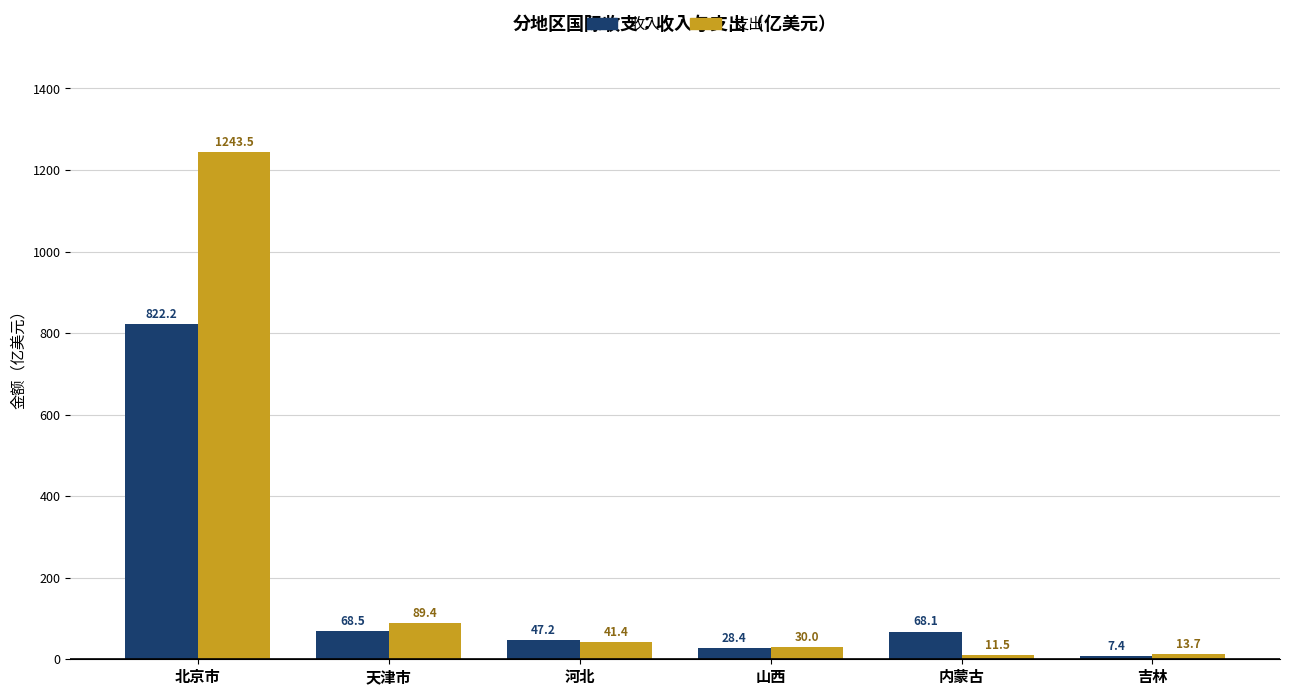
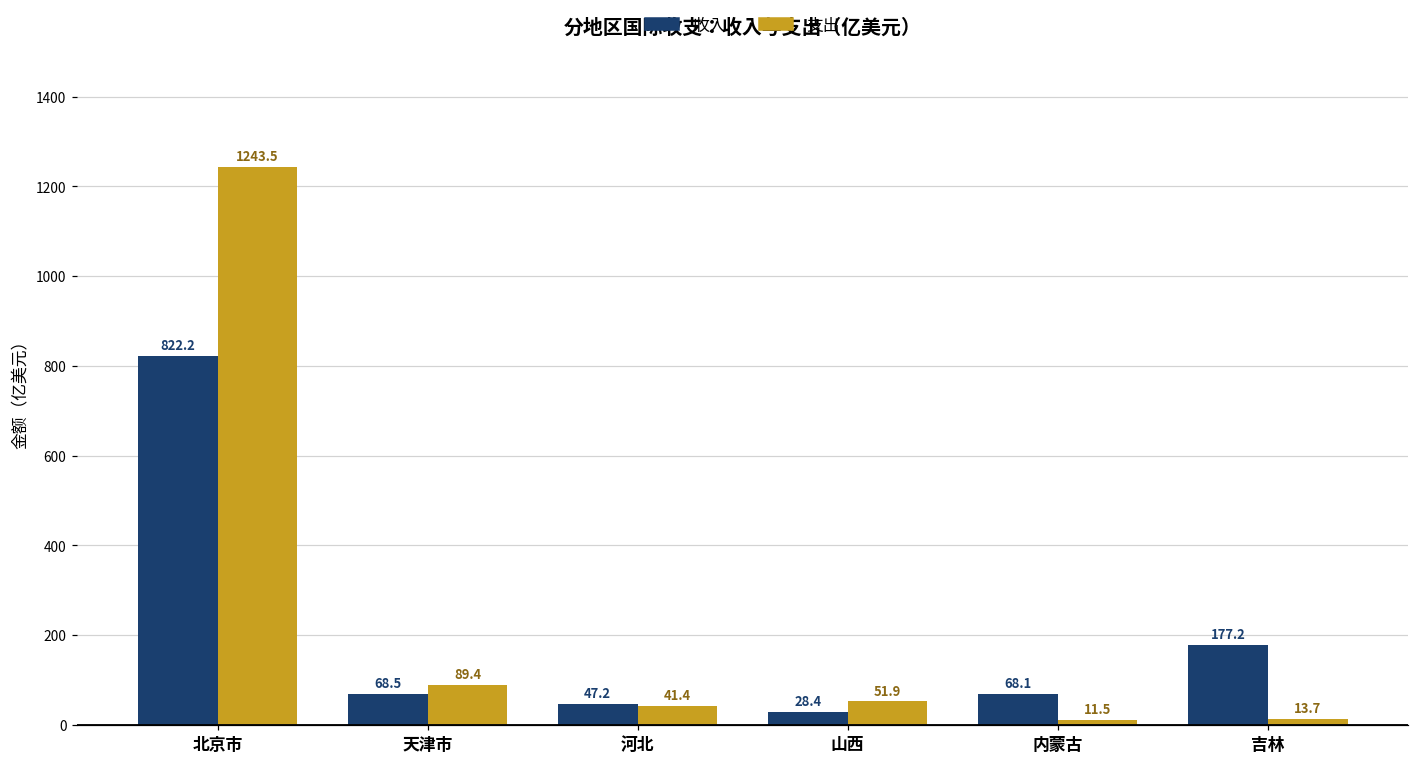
支出, 山西: 30.0 -> 51.9
收入, 吉林: 7.4 -> 177.2
